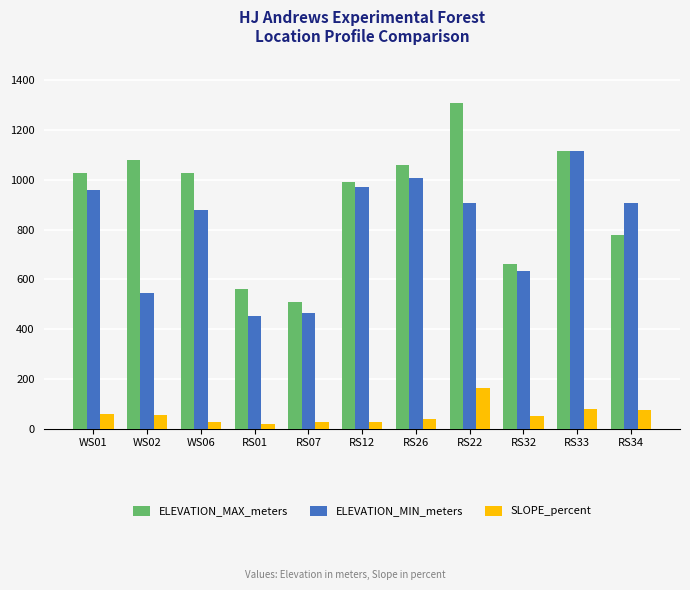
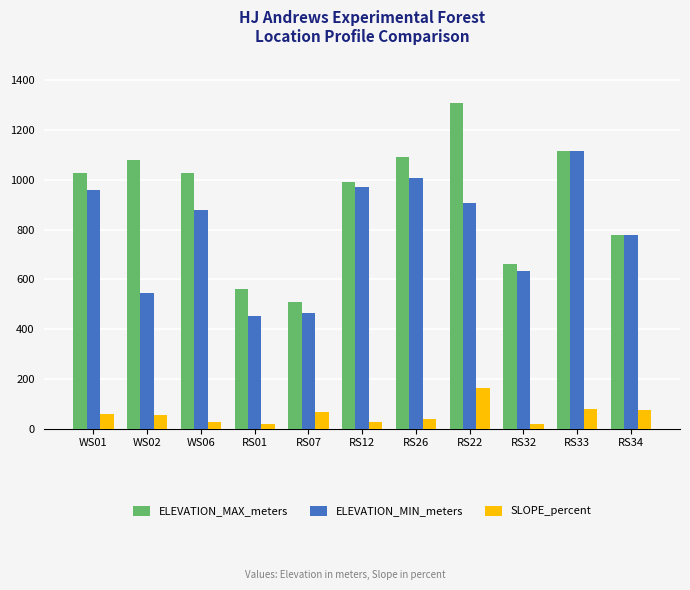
SLOPE_percent, RS07: 30 -> 70
ELEVATION_MAX_meters, RS26: 1060 -> 1090
SLOPE_percent, RS32: 50 -> 20
ELEVATION_MIN_meters, RS34: 910 -> 780
